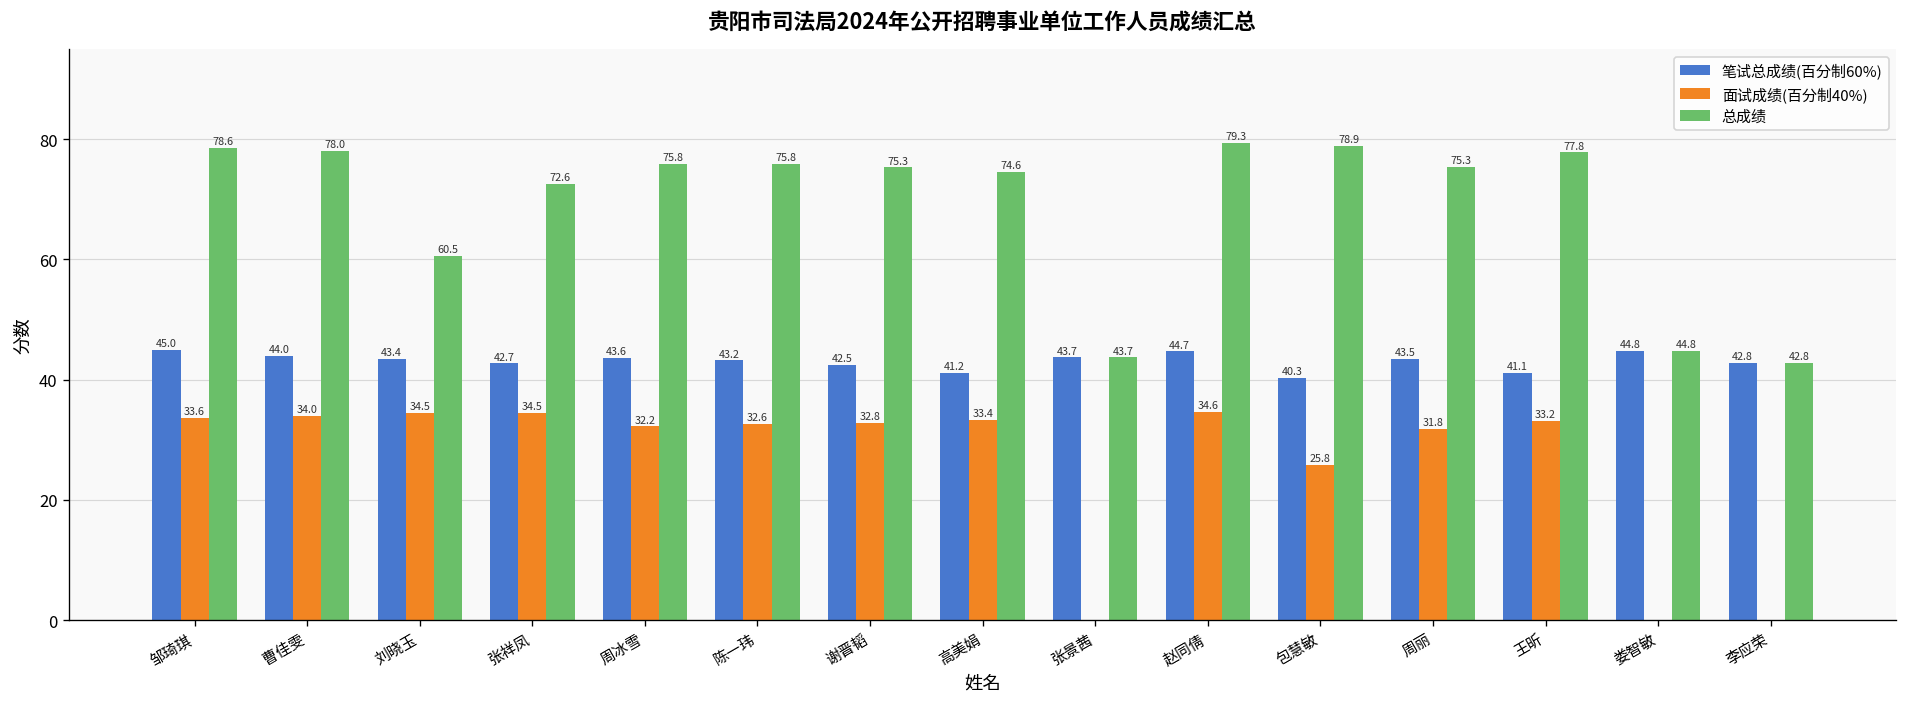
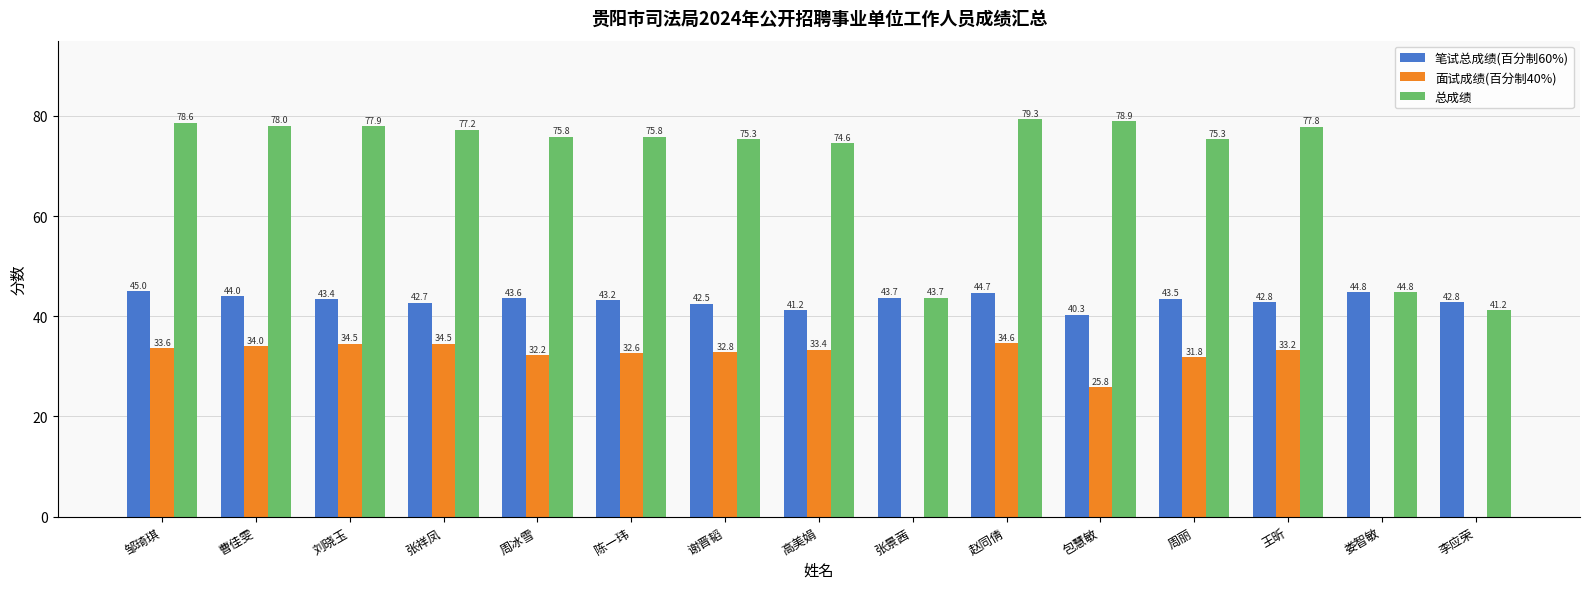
总成绩, 刘晓玉: 60.5 -> 77.9
总成绩, 张祥凤: 72.6 -> 77.2
笔试总成绩(百分制60%), 王昕: 41.1 -> 42.8
总成绩, 李应荣: 42.8 -> 41.2
